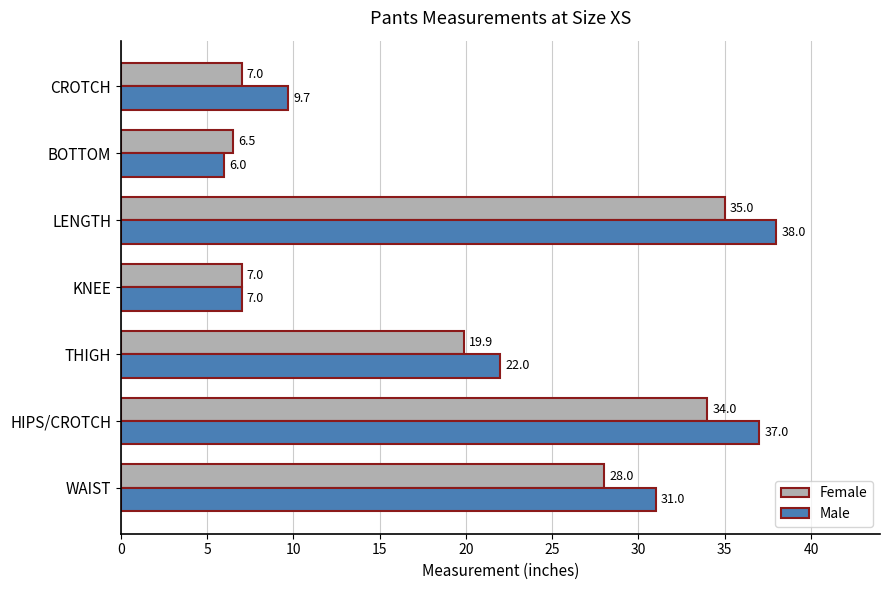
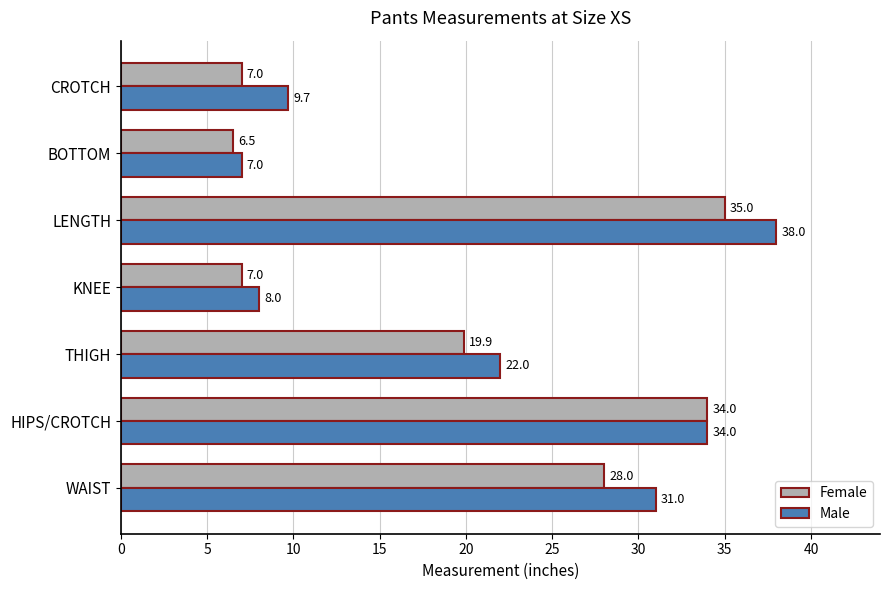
Male, BOTTOM: 6.0 -> 7.0
Male, KNEE: 7.0 -> 8.0
Male, HIPS/CROTCH: 37.0 -> 34.0
